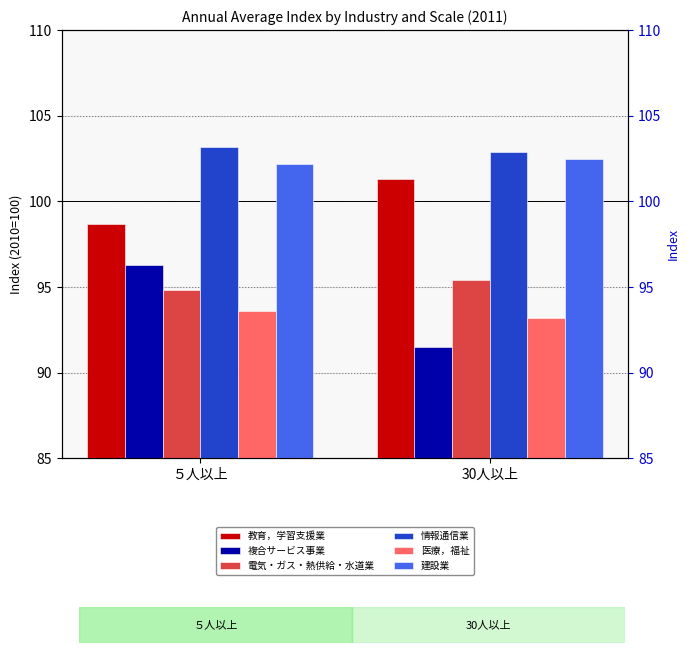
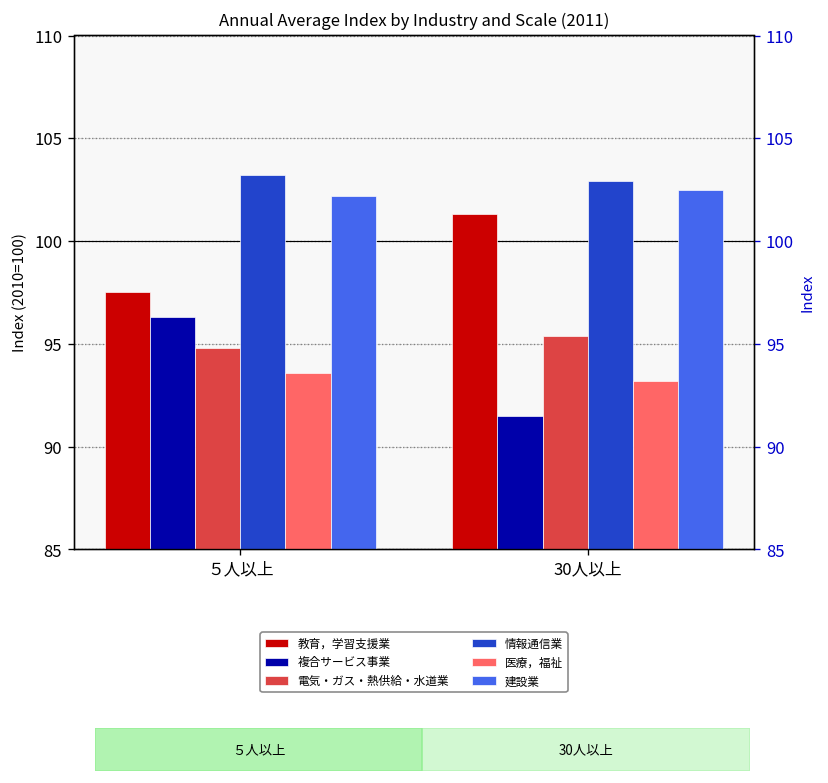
教育，学習支援業, ５人以上: 98.7 -> 97.5
